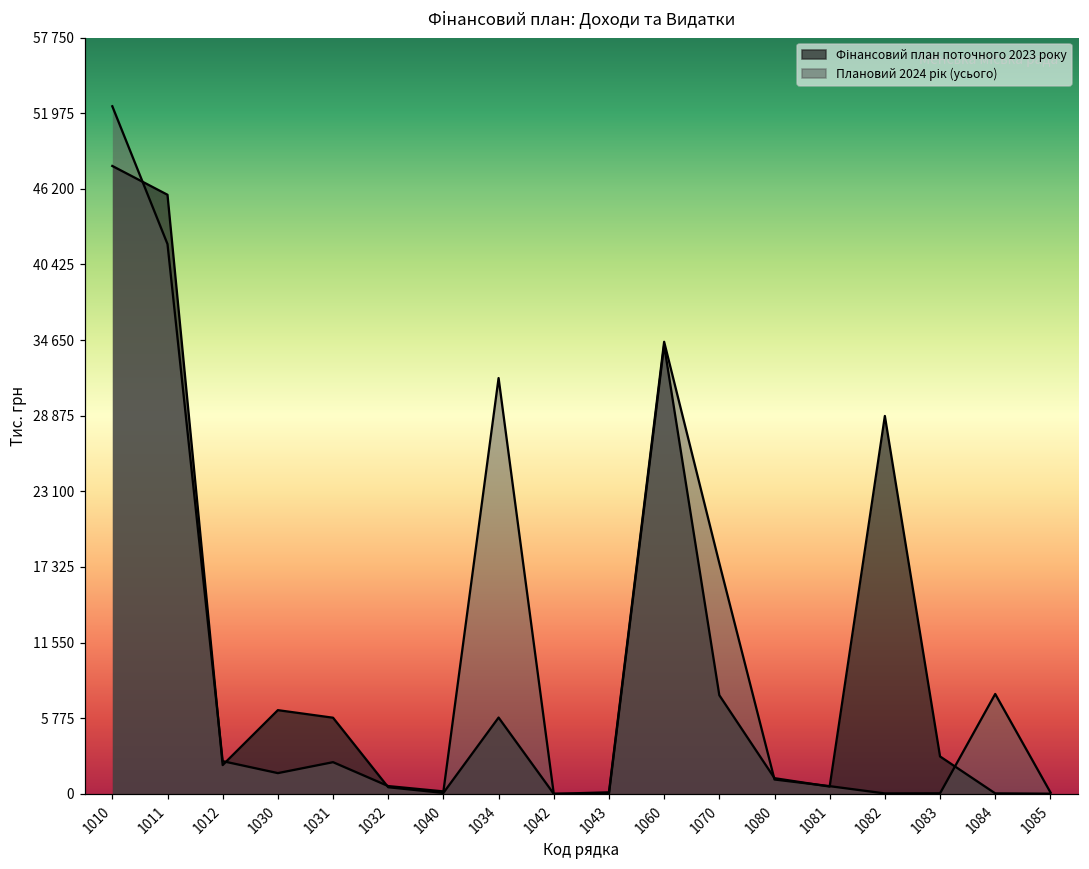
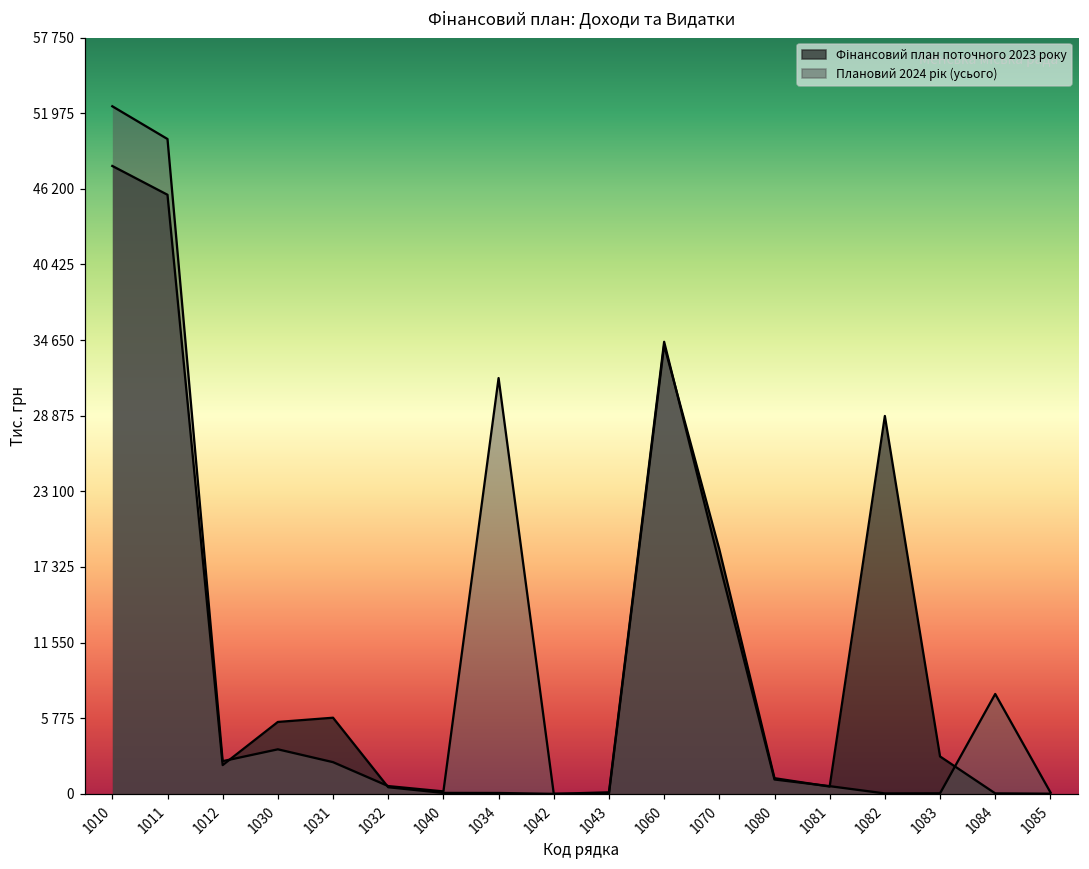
Плановий 2024 рік (усього), 1011: 42000 -> 50000
Фінансовий план поточного 2023 року, 1030: 6400 -> 5500
Плановий 2024 рік (усього), 1030: 1600 -> 3400
Фінансовий план поточного 2023 року, 1034: 5800 -> 100
Фінансовий план поточного 2023 року, 1070: 7500 -> 18700
